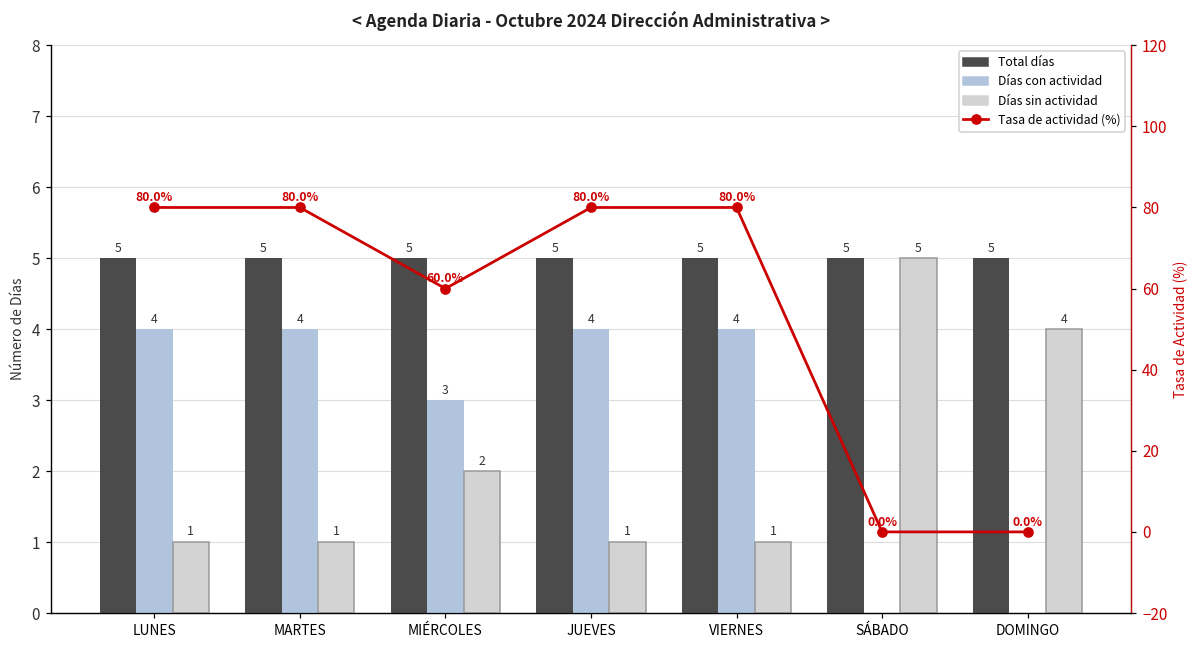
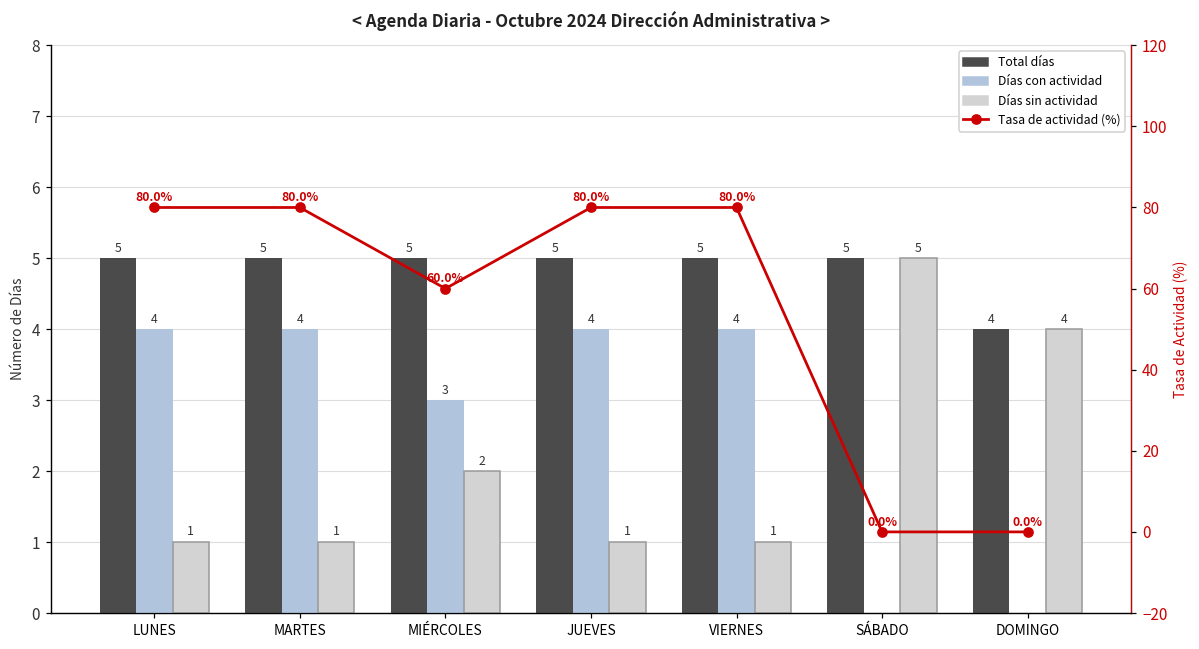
Total días, DOMINGO: 5 -> 4
